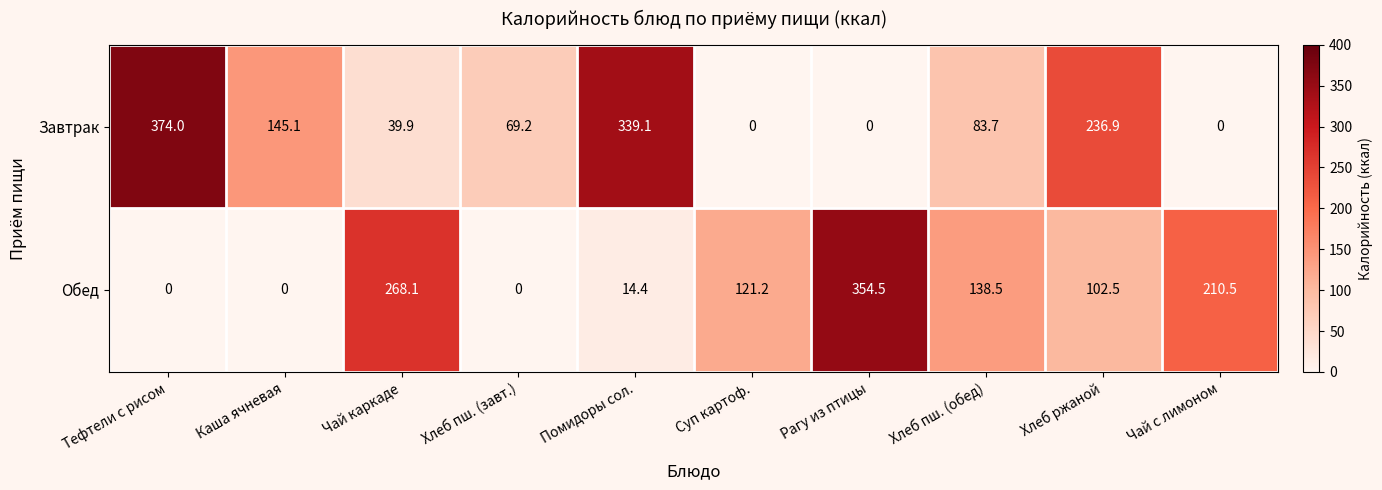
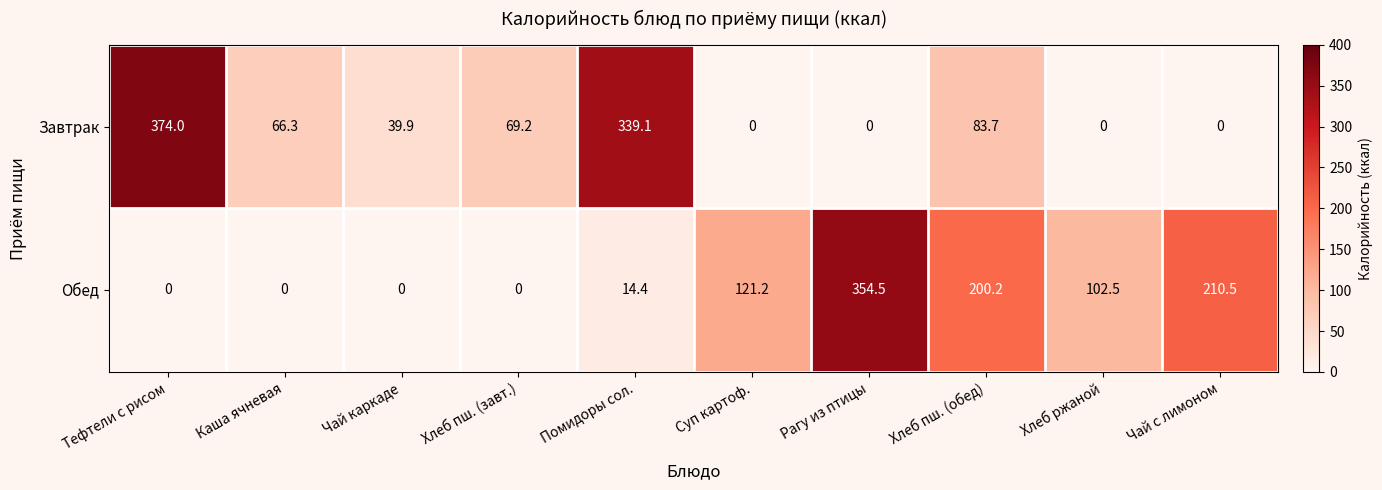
Завтрак, Каша ячневая: 145.1 -> 66.3
Завтрак, Хлеб ржаной: 236.9 -> 0
Обед, Чай каркаде: 268.1 -> 0
Обед, Хлеб пш. (обед): 138.5 -> 200.2
